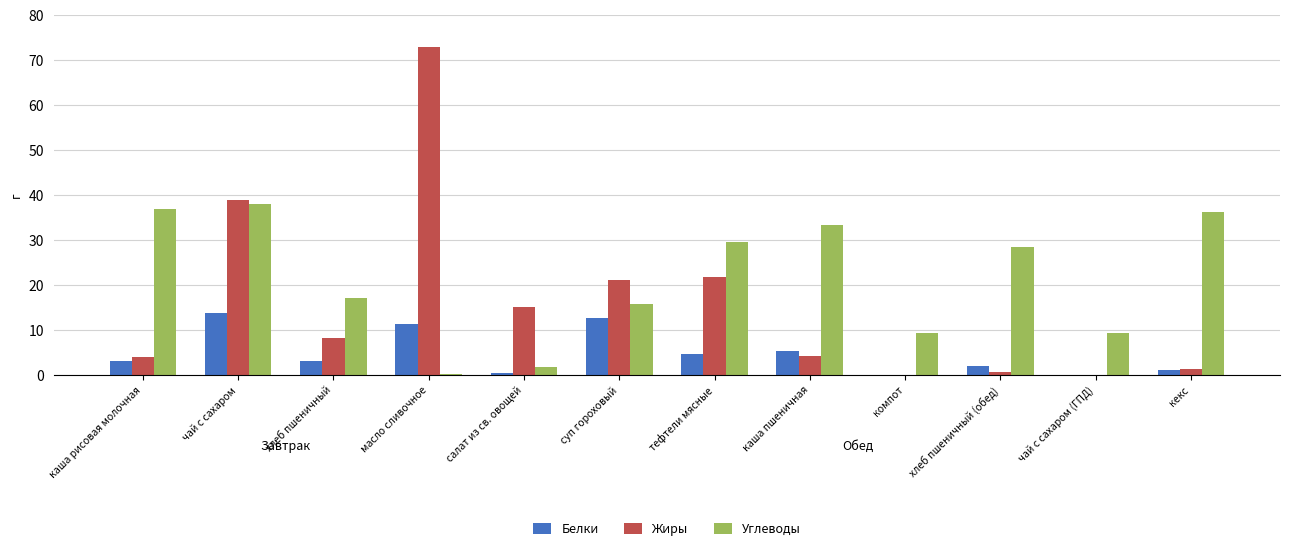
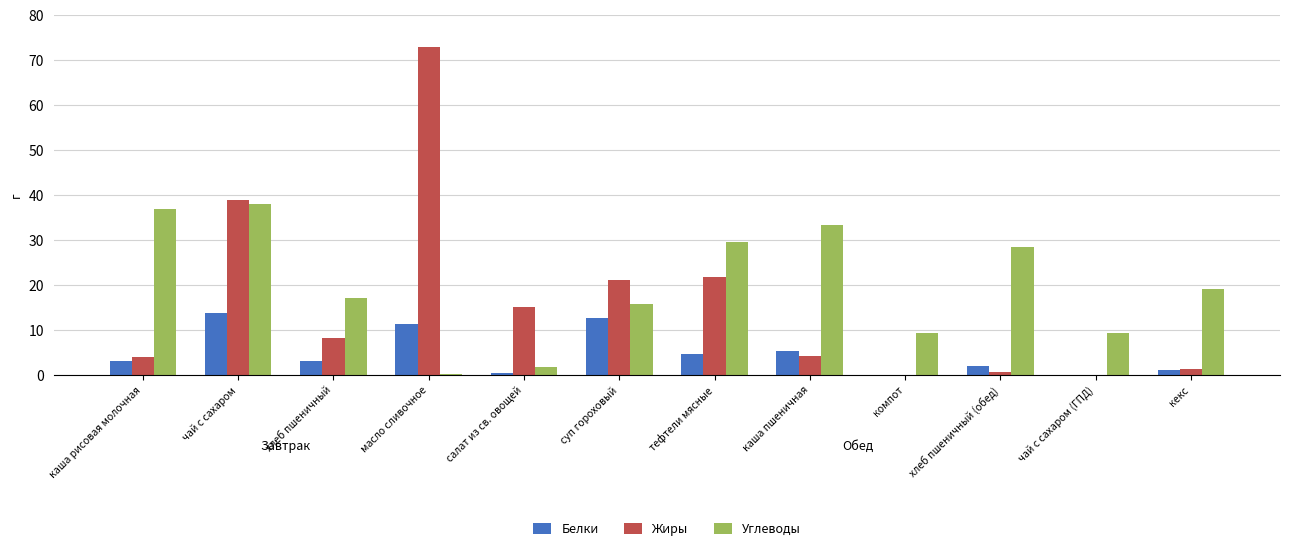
Углеводы, кекс: 36 -> 19
